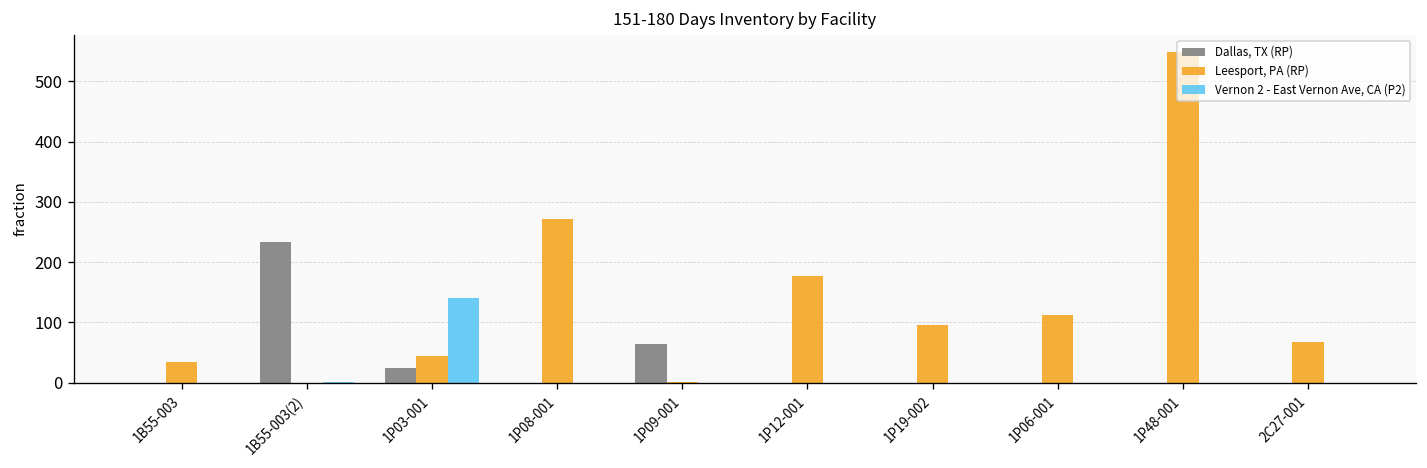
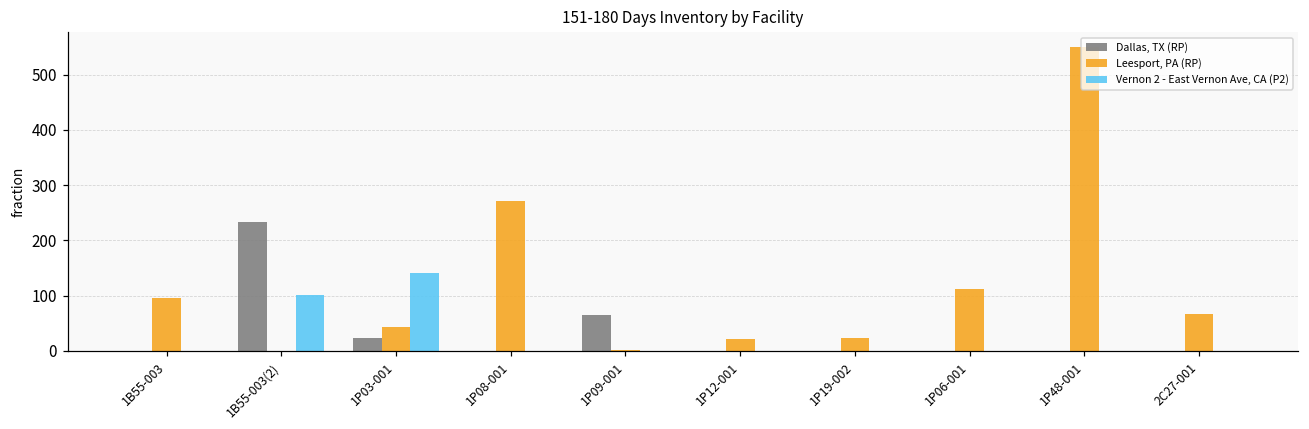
Leesport, PA (RP), 1B55-003: 30 -> 100
Vernon 2 - East Vernon Ave, CA (P2), 1B55-003(2): 0 -> 100
Leesport, PA (RP), 1P12-001: 180 -> 20
Leesport, PA (RP), 1P19-002: 100 -> 20
